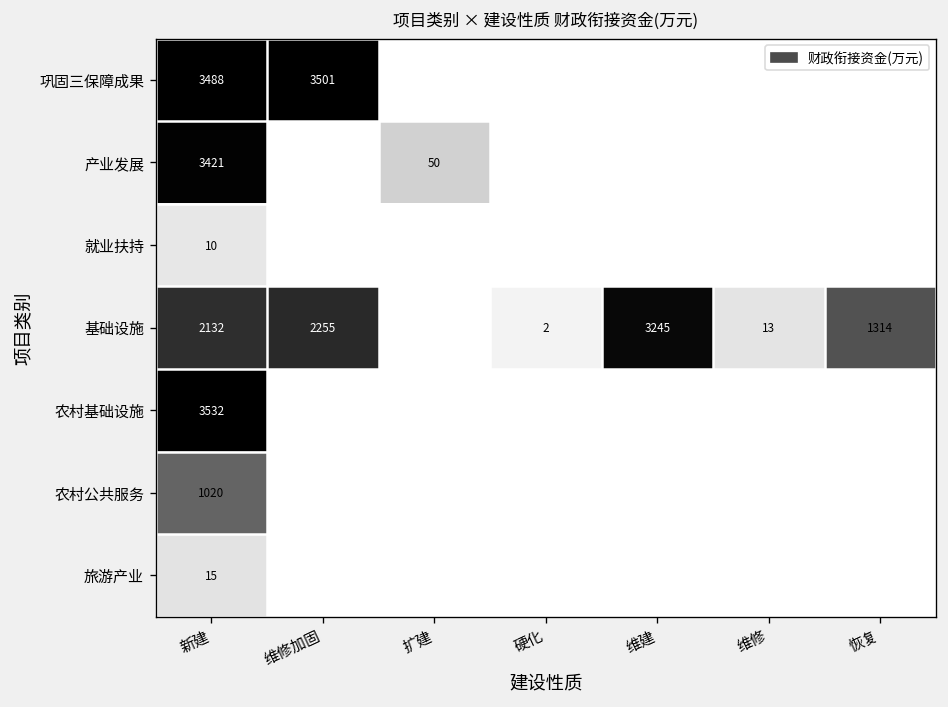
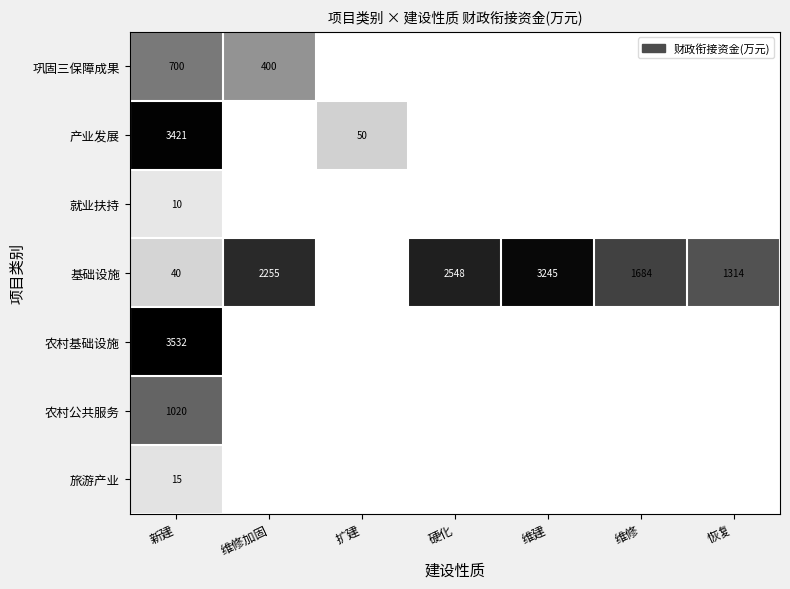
巩固三保障成果, 新建: 3488 -> 700
巩固三保障成果, 维修加固: 3501 -> 400
基础设施, 新建: 2132 -> 40
基础设施, 硬化: 2 -> 2548
基础设施, 维修: 13 -> 1684
